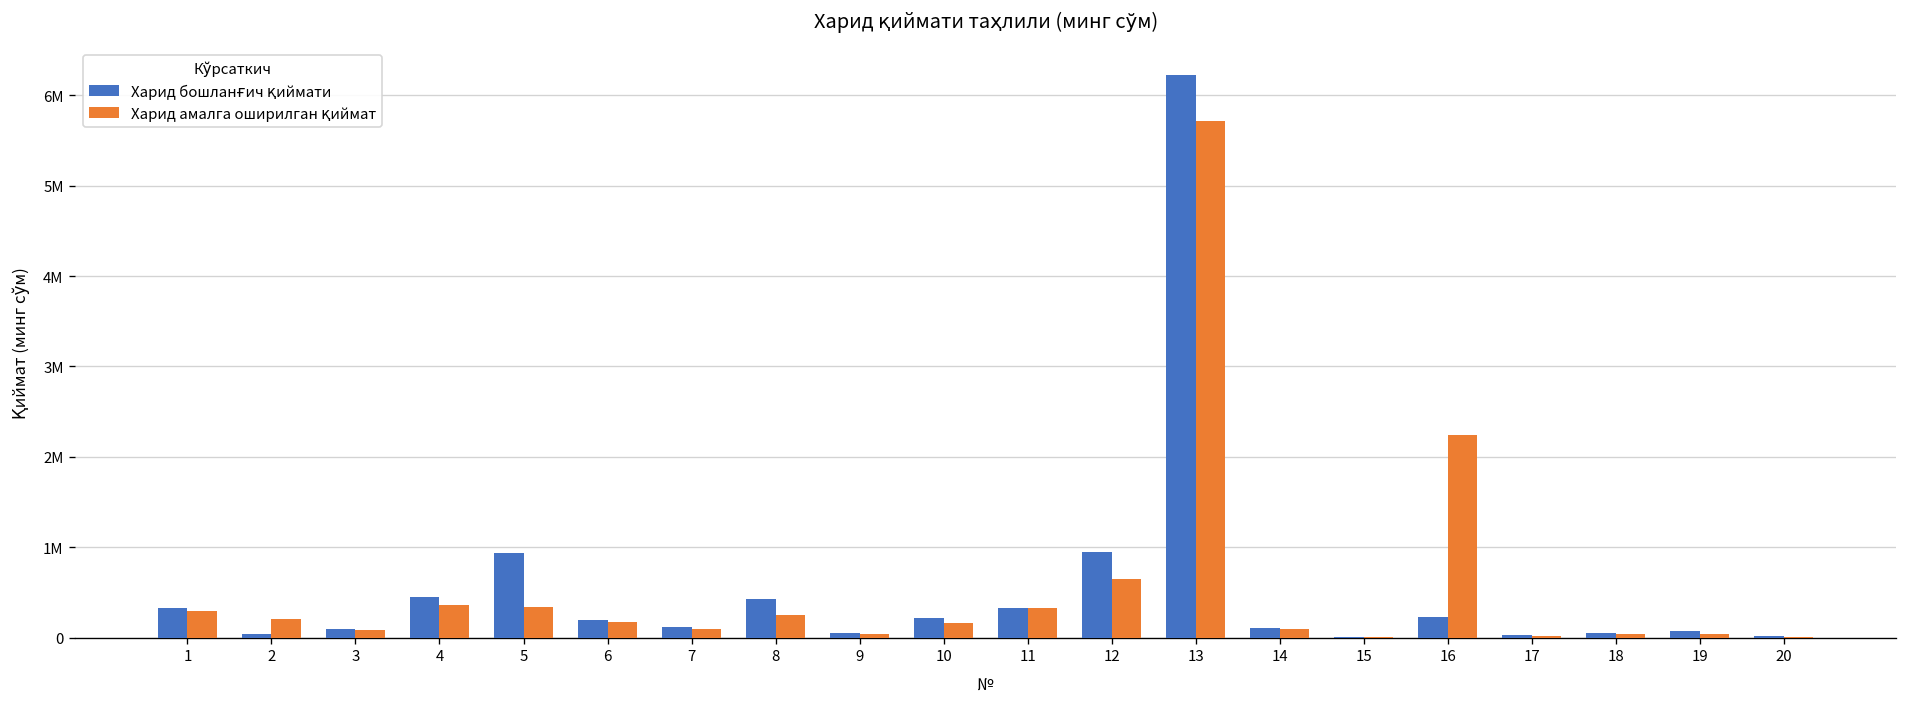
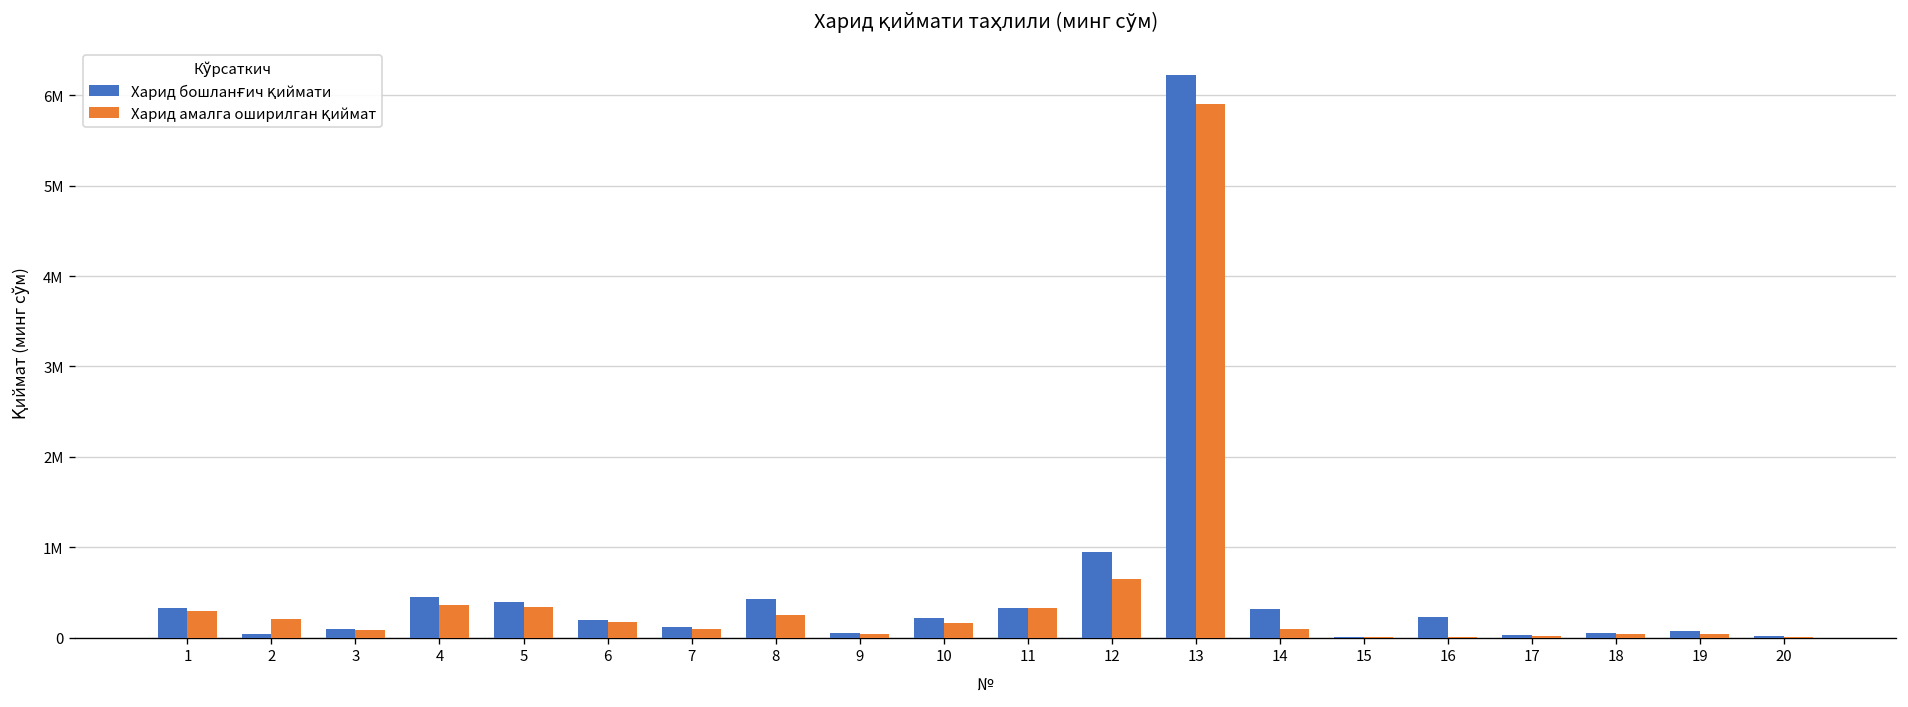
Харид бошланғич қиймати, 5: 900000 -> 400000
Харид амалга оширилган қиймат, 13: 5700000 -> 5900000
Харид бошланғич қиймати, 14: 100000 -> 300000
Харид амалга оширилган қиймат, 16: 2200000 -> 0
